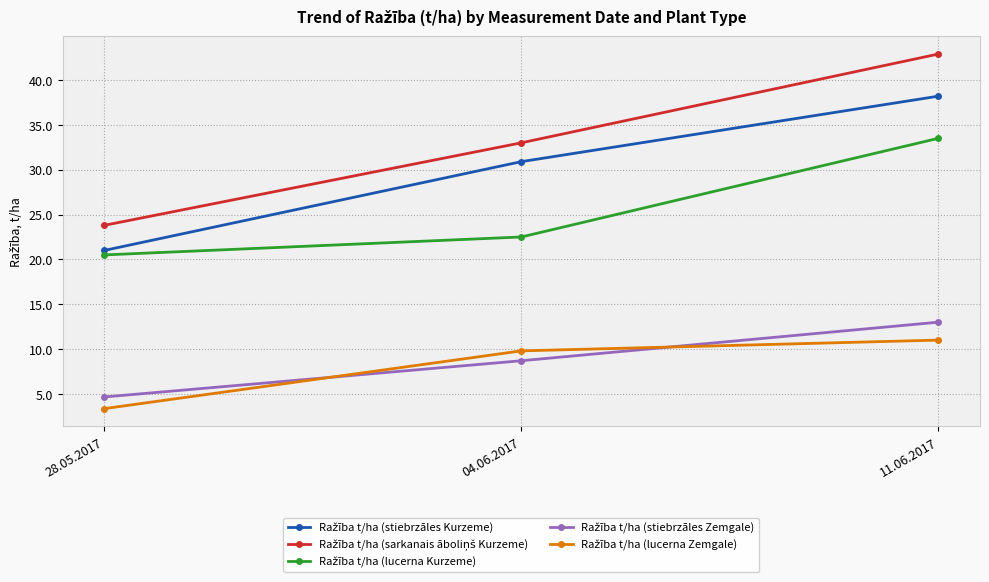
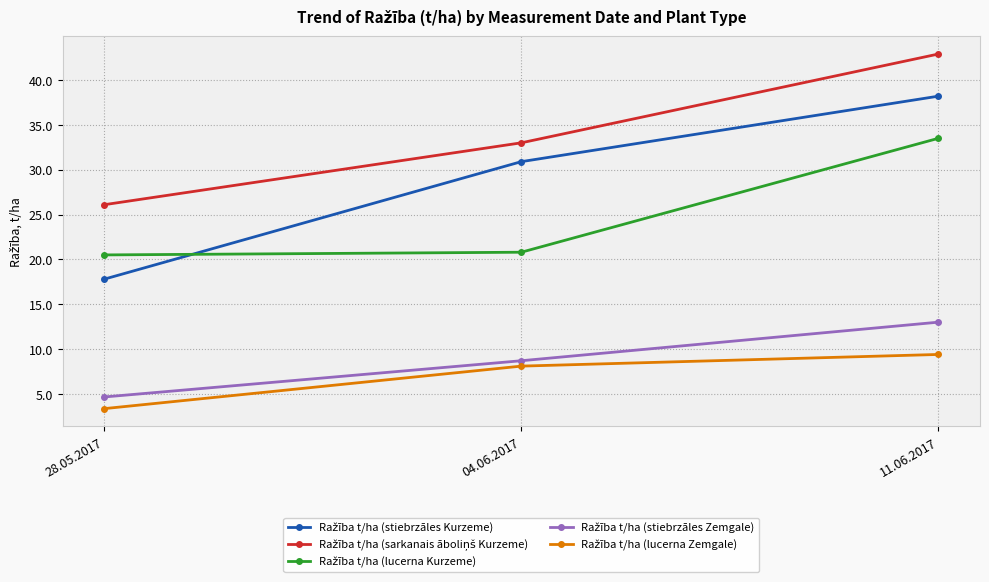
Ražība t/ha (stiebrzāles Kurzeme), 28.05.2017: 21 -> 18
Ražība t/ha (sarkanais āboliņš Kurzeme), 28.05.2017: 24 -> 26
Ražība t/ha (lucerna Kurzeme), 04.06.2017: 23 -> 21
Ražība t/ha (lucerna Zemgale), 04.06.2017: 10 -> 8
Ražība t/ha (lucerna Zemgale), 11.06.2017: 11 -> 9
